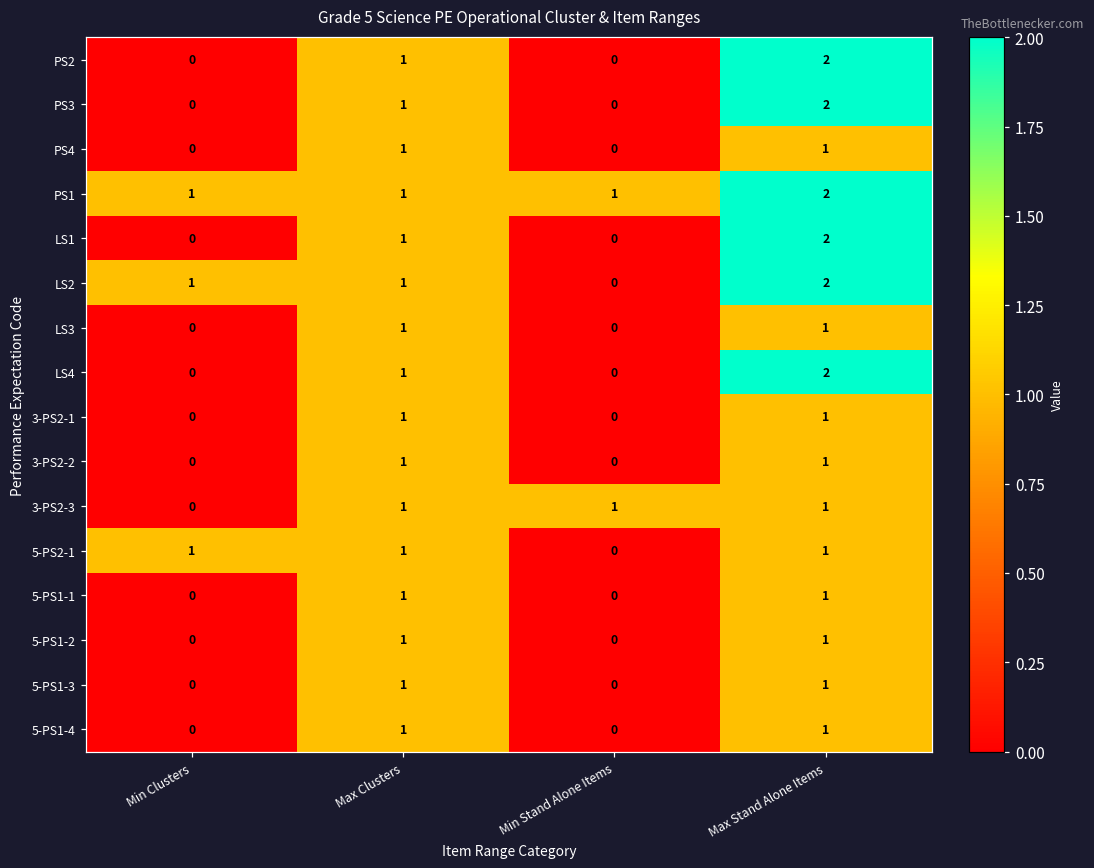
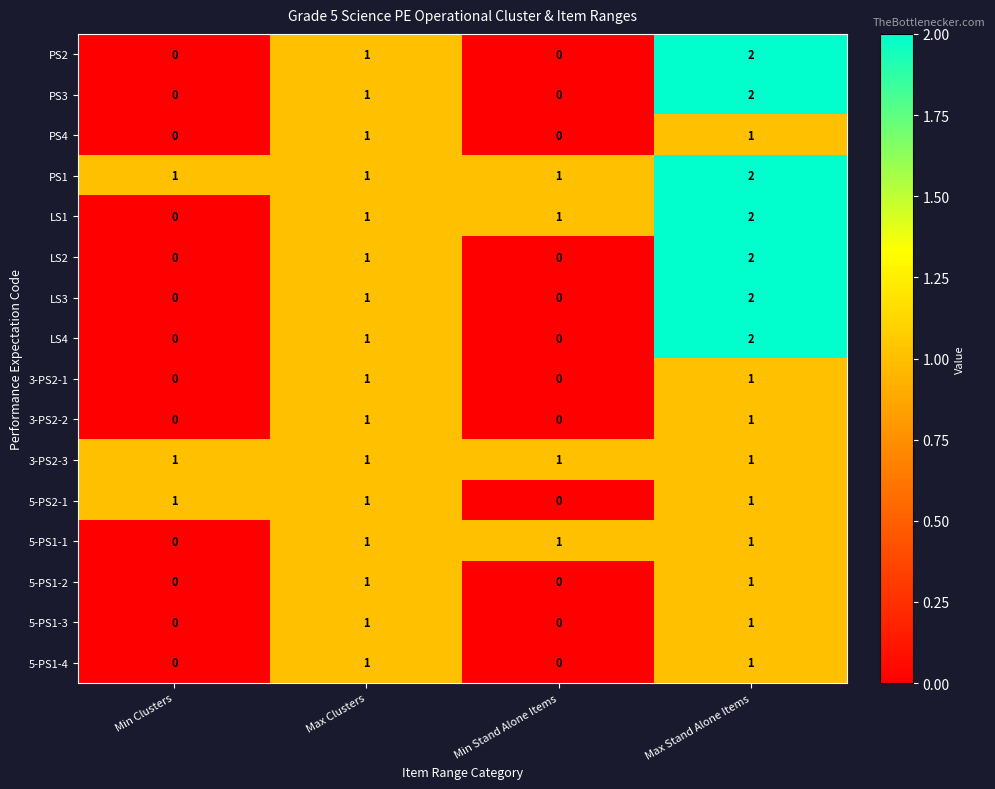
LS1, Min Stand Alone Items: 0 -> 1
LS2, Min Clusters: 1 -> 0
LS3, Max Stand Alone Items: 1 -> 2
3-PS2-3, Min Clusters: 0 -> 1
5-PS1-1, Min Stand Alone Items: 0 -> 1
